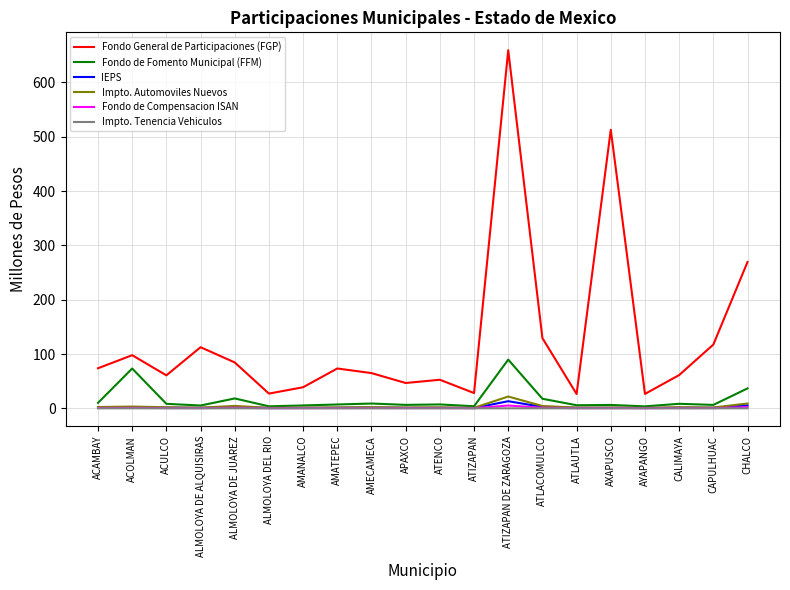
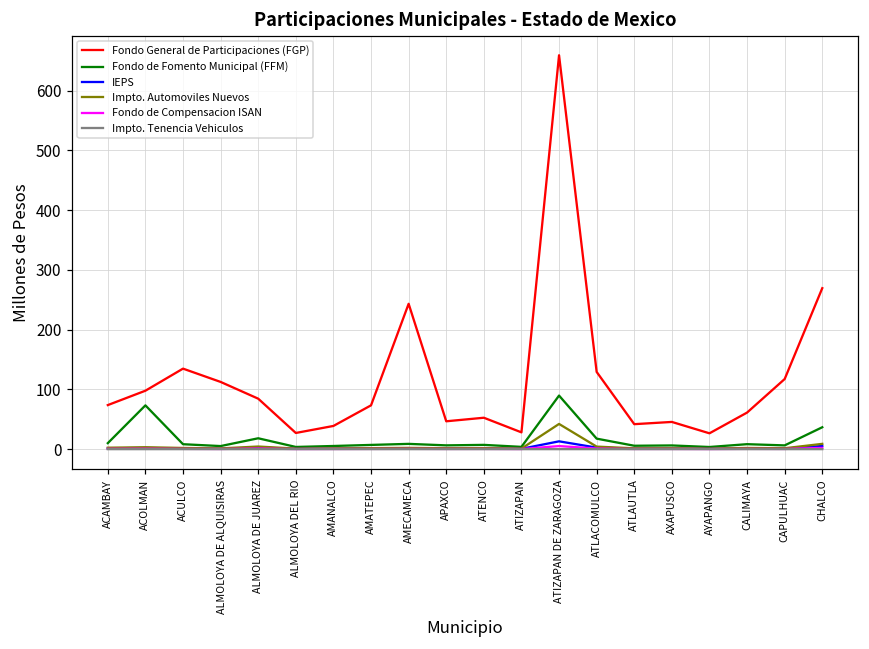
Fondo General de Participaciones (FGP), ACULCO: 60 -> 130
Fondo General de Participaciones (FGP), AMECAMECA: 60 -> 240
Impto. Automoviles Nuevos, ATIZAPAN DE ZARAGOZA: 20 -> 40
Fondo General de Participaciones (FGP), ATLAUTLA: 30 -> 40
Fondo General de Participaciones (FGP), AXAPUSCO: 510 -> 50
